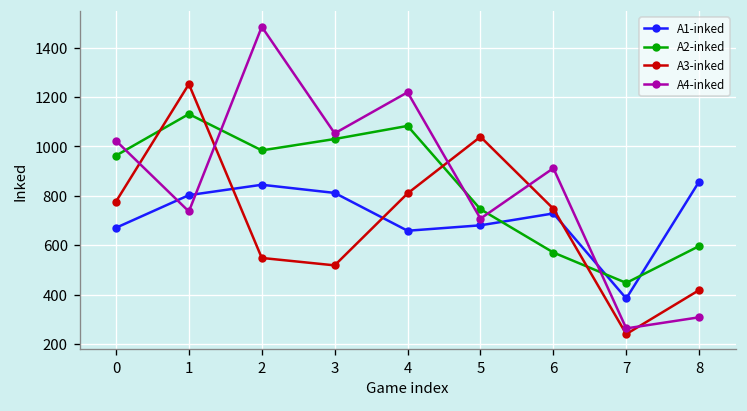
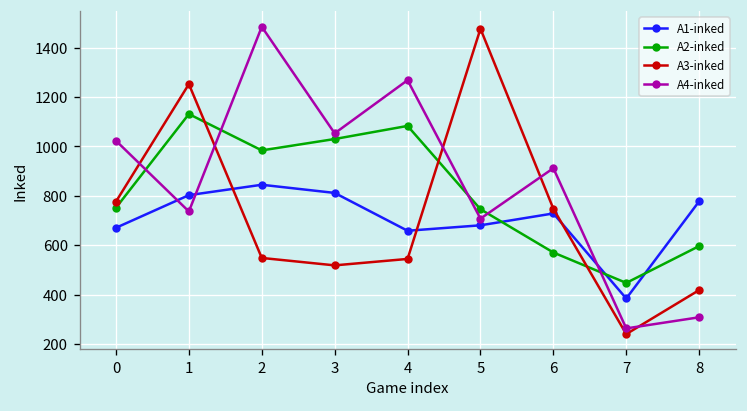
A2-inked, 0: 960 -> 750
A3-inked, 4: 810 -> 550
A4-inked, 4: 1220 -> 1270
A3-inked, 5: 1040 -> 1480
A1-inked, 8: 860 -> 780
